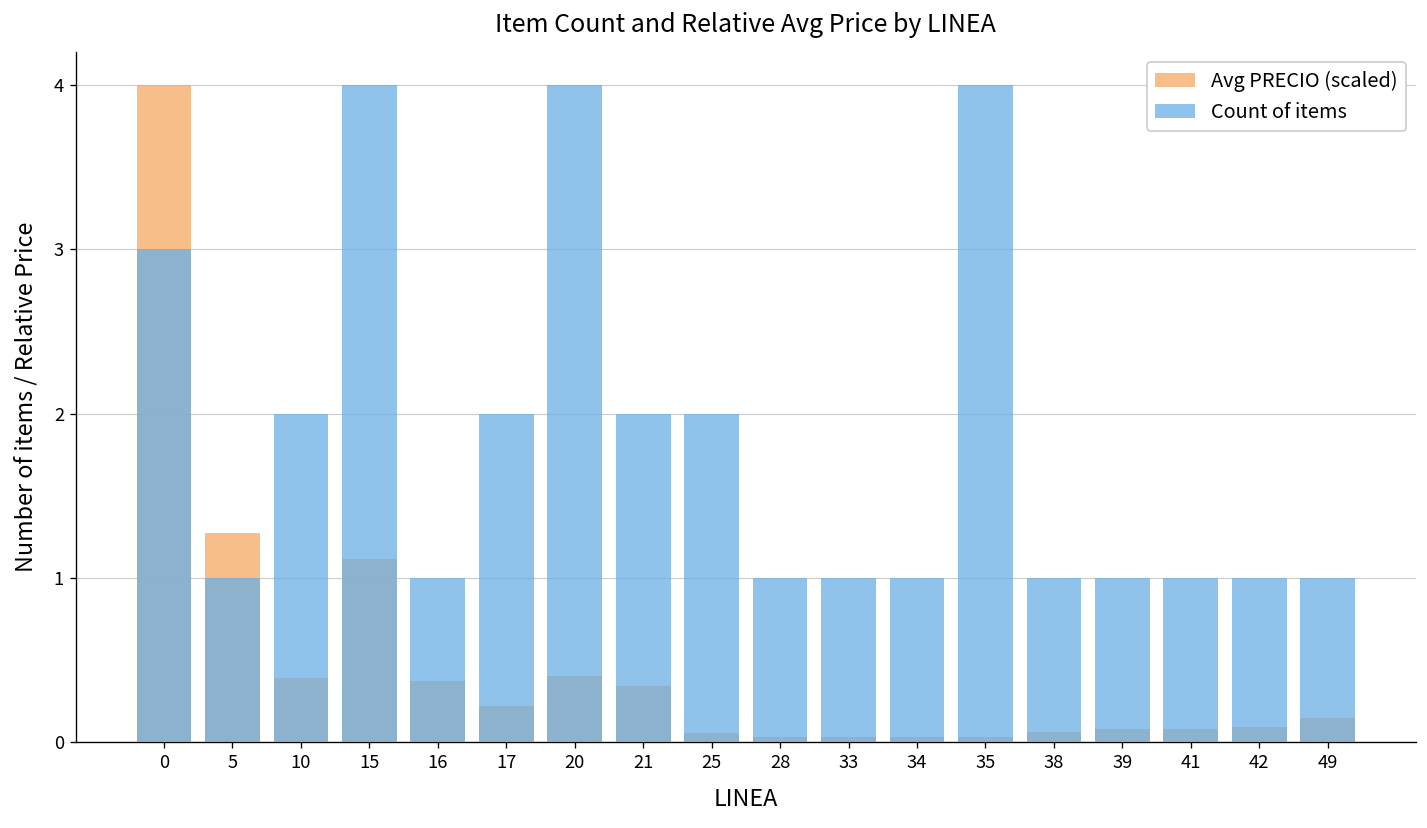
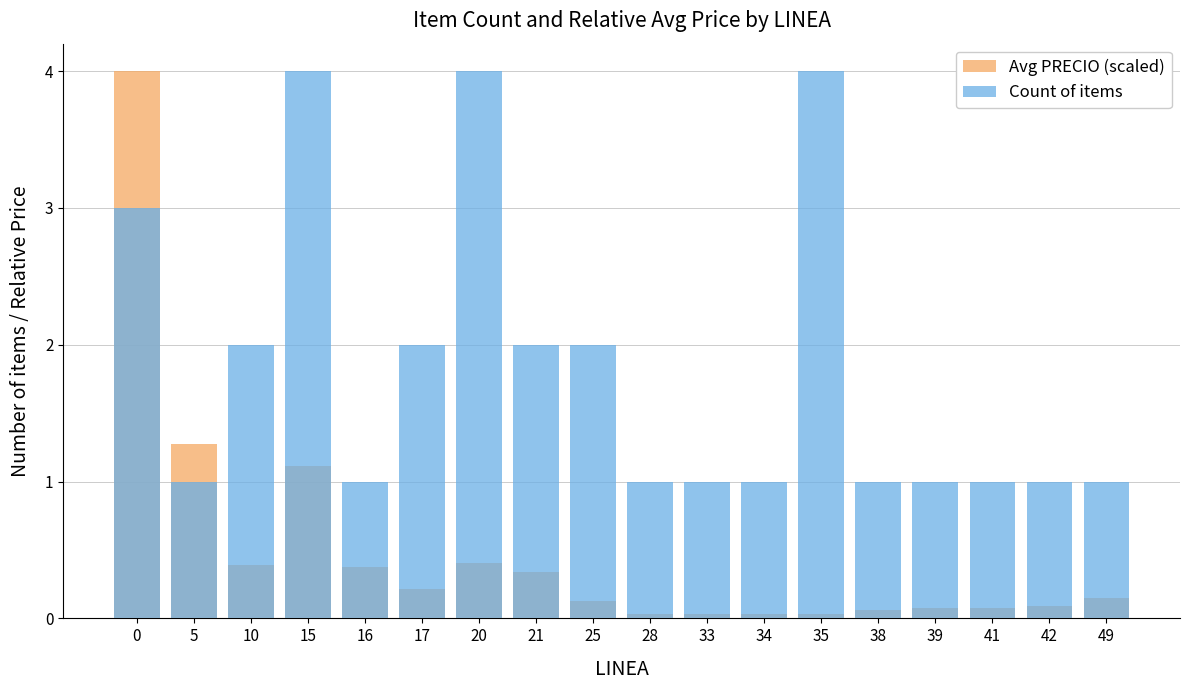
Avg PRECIO (scaled), 25: 0.05 -> 0.12
